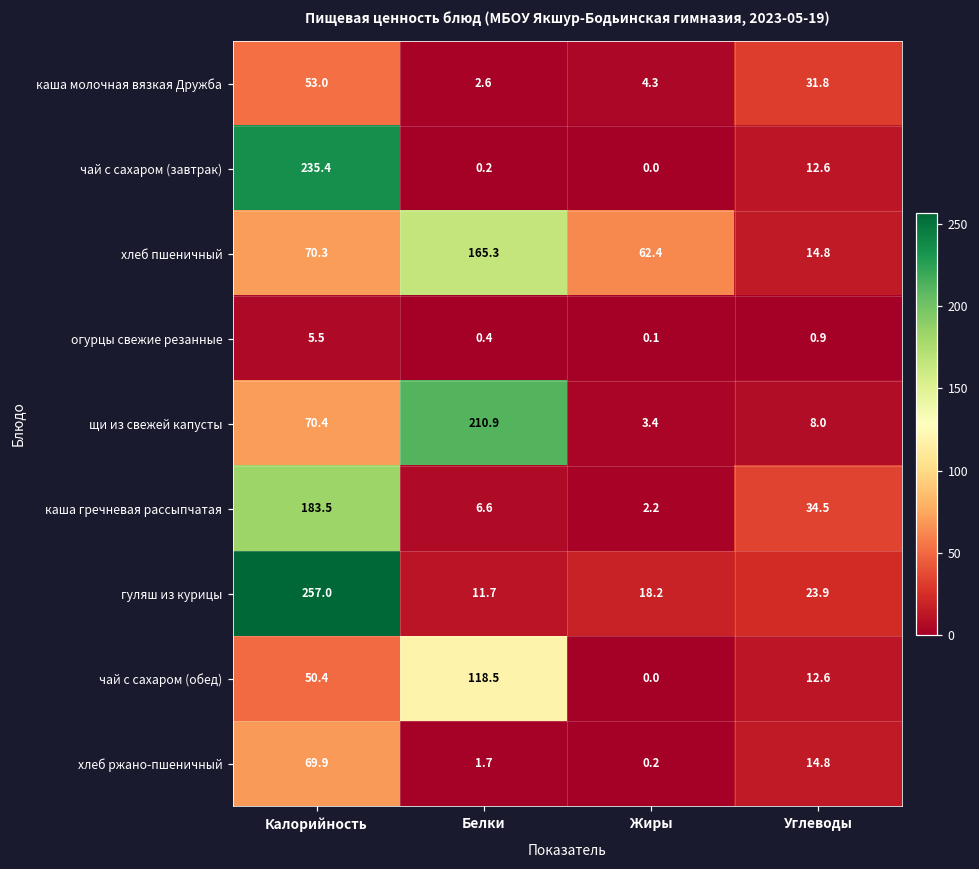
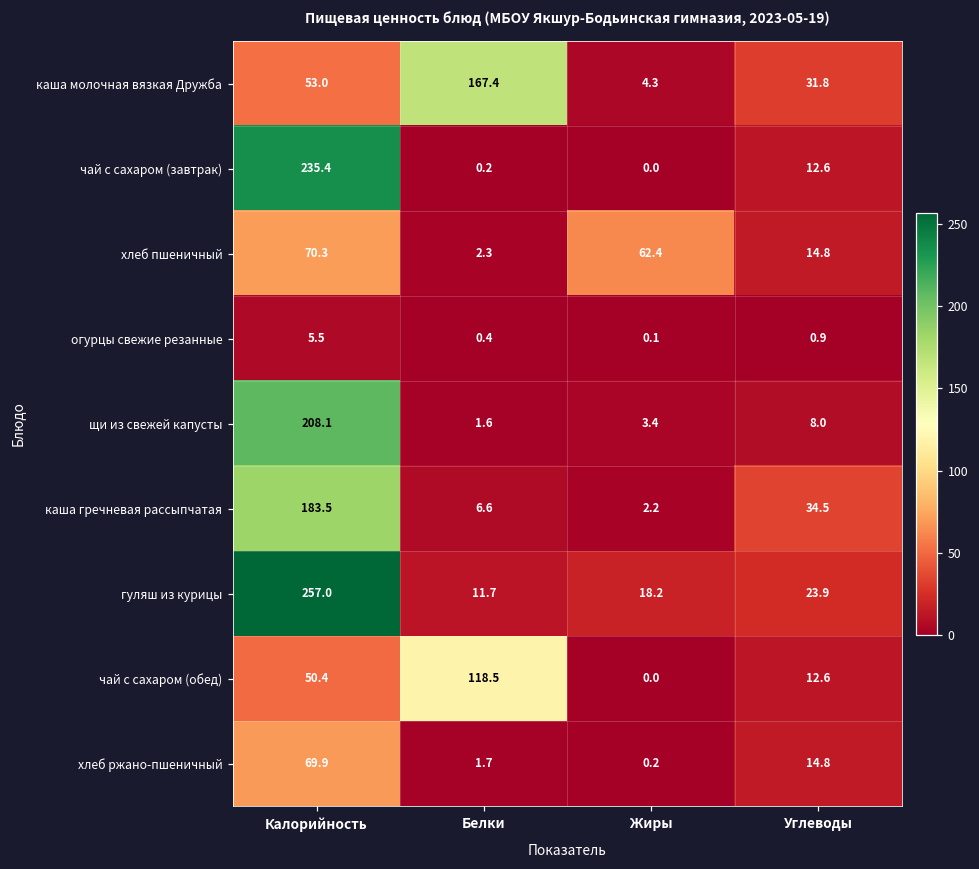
каша молочная вязкая Дружба, Белки: 2.6 -> 167.4
хлеб пшеничный, Белки: 165.3 -> 2.3
щи из свежей капусты, Калорийность: 70.4 -> 208.1
щи из свежей капусты, Белки: 210.9 -> 1.6
